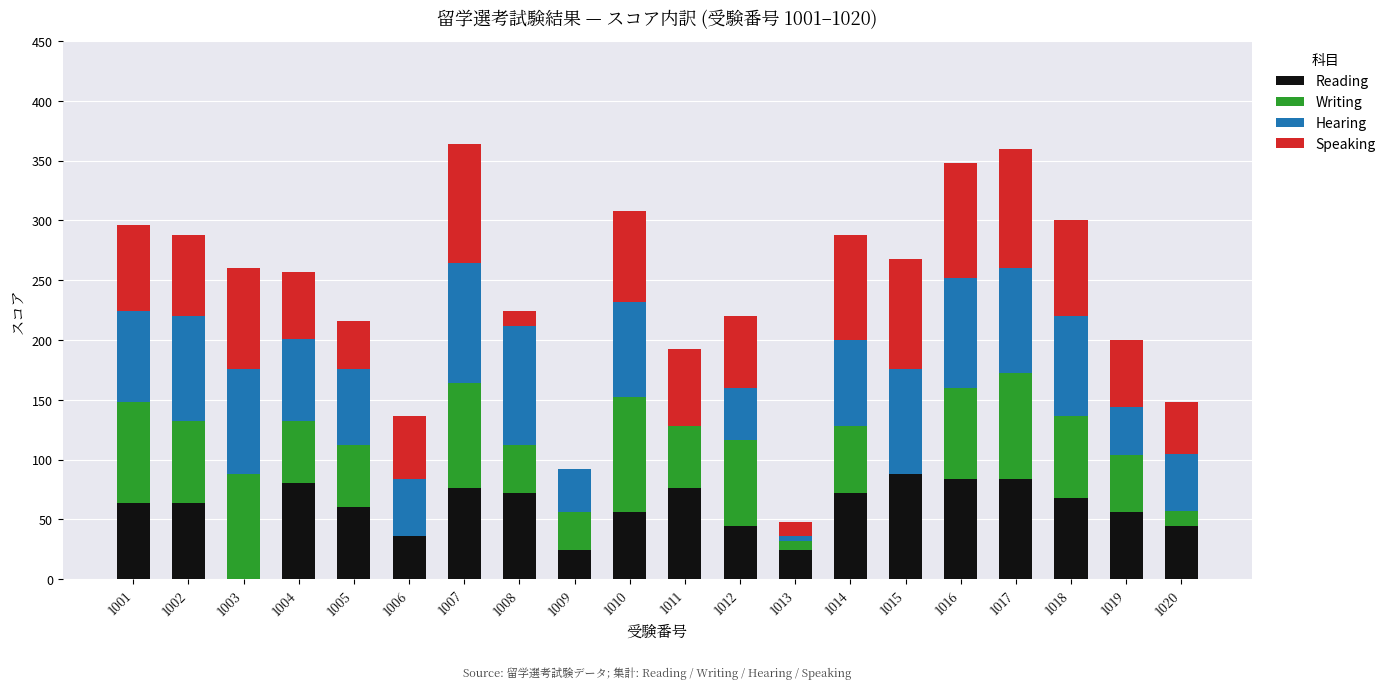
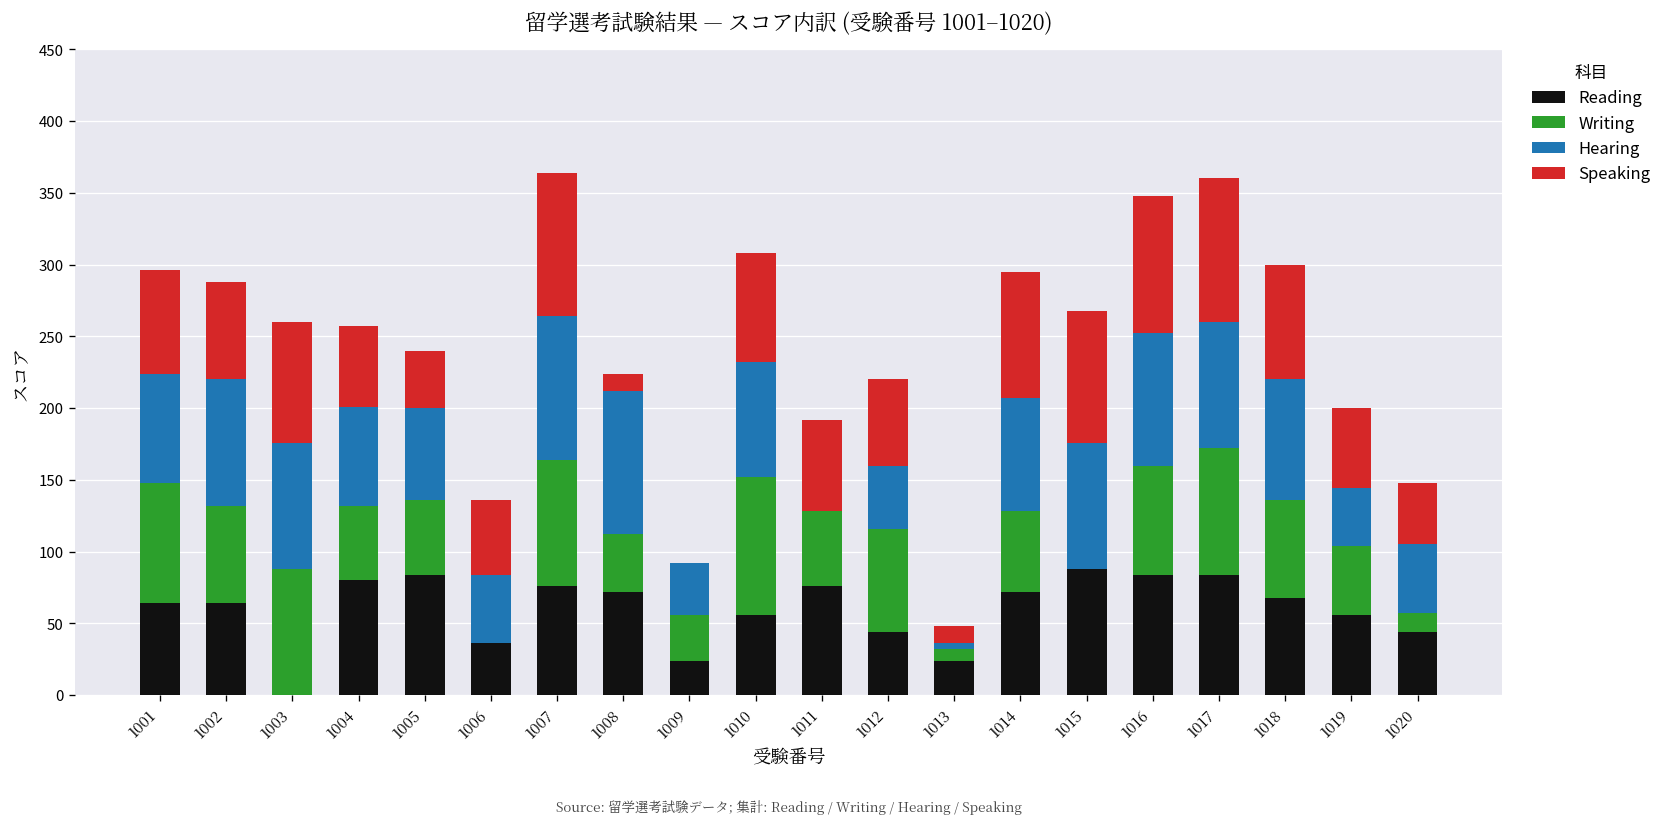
Reading, 1005: 60 -> 84
Hearing, 1014: 72 -> 79
